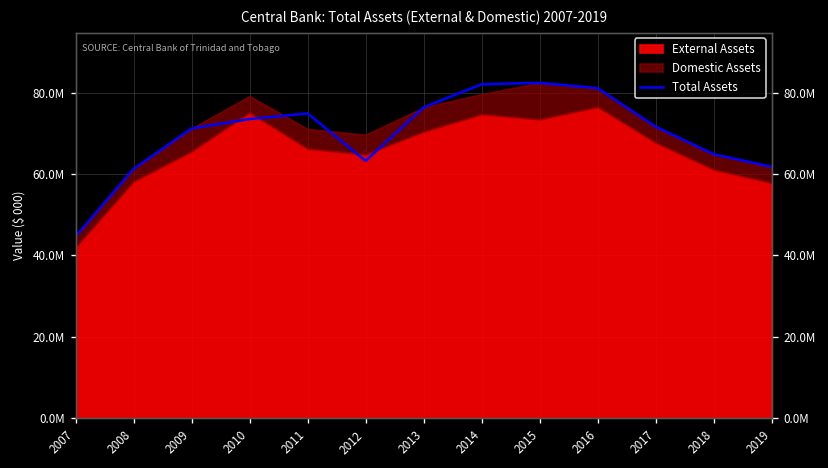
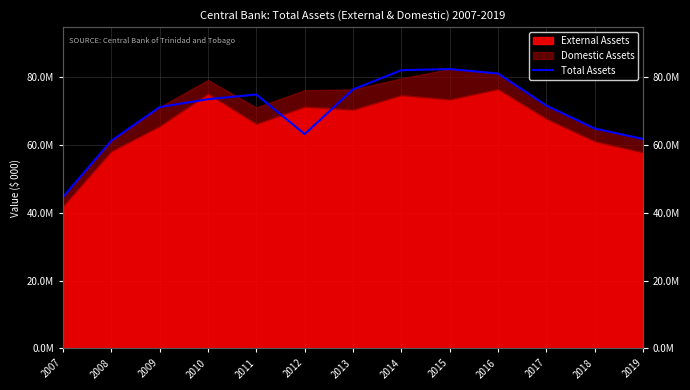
External Assets, 2012: 65000000 -> 71000000
